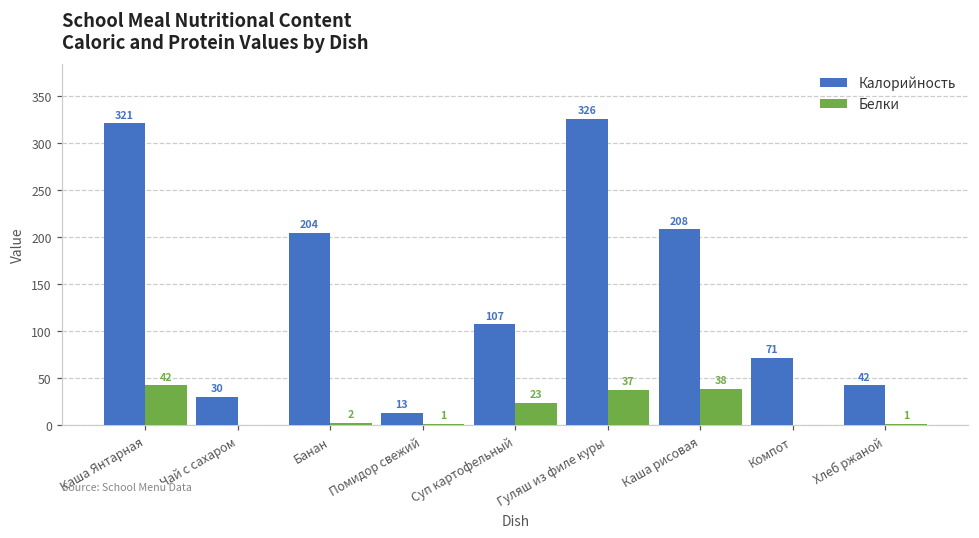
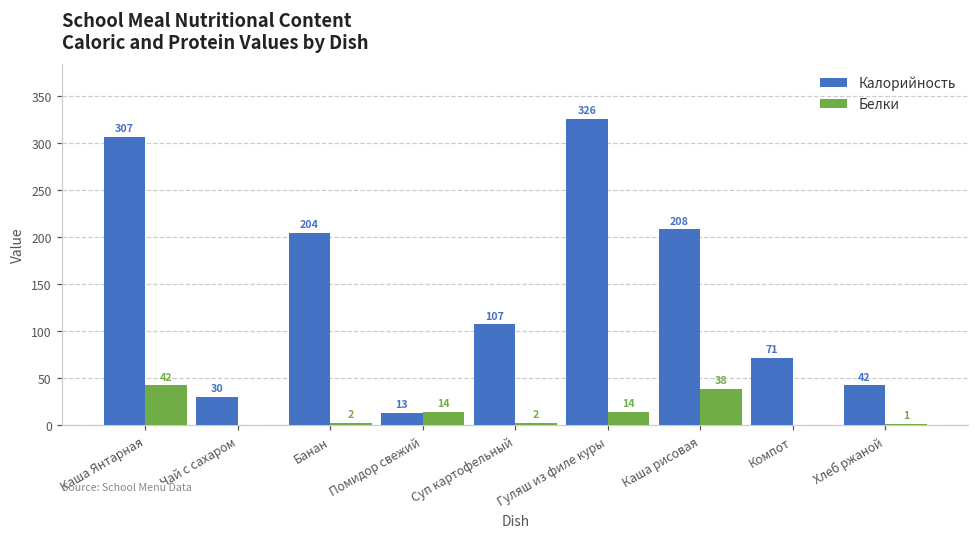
Калорийность, Каша Янтарная: 321 -> 307
Белки, Помидор свежий: 1 -> 14
Белки, Суп картофельный: 23 -> 2
Белки, Гуляш из филе куры: 37 -> 14
